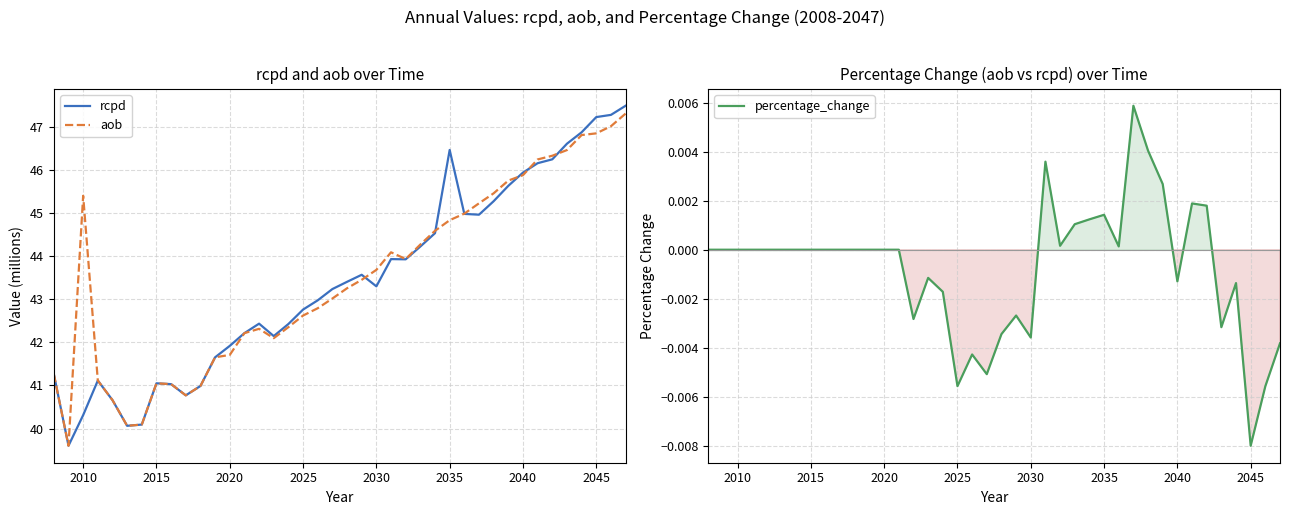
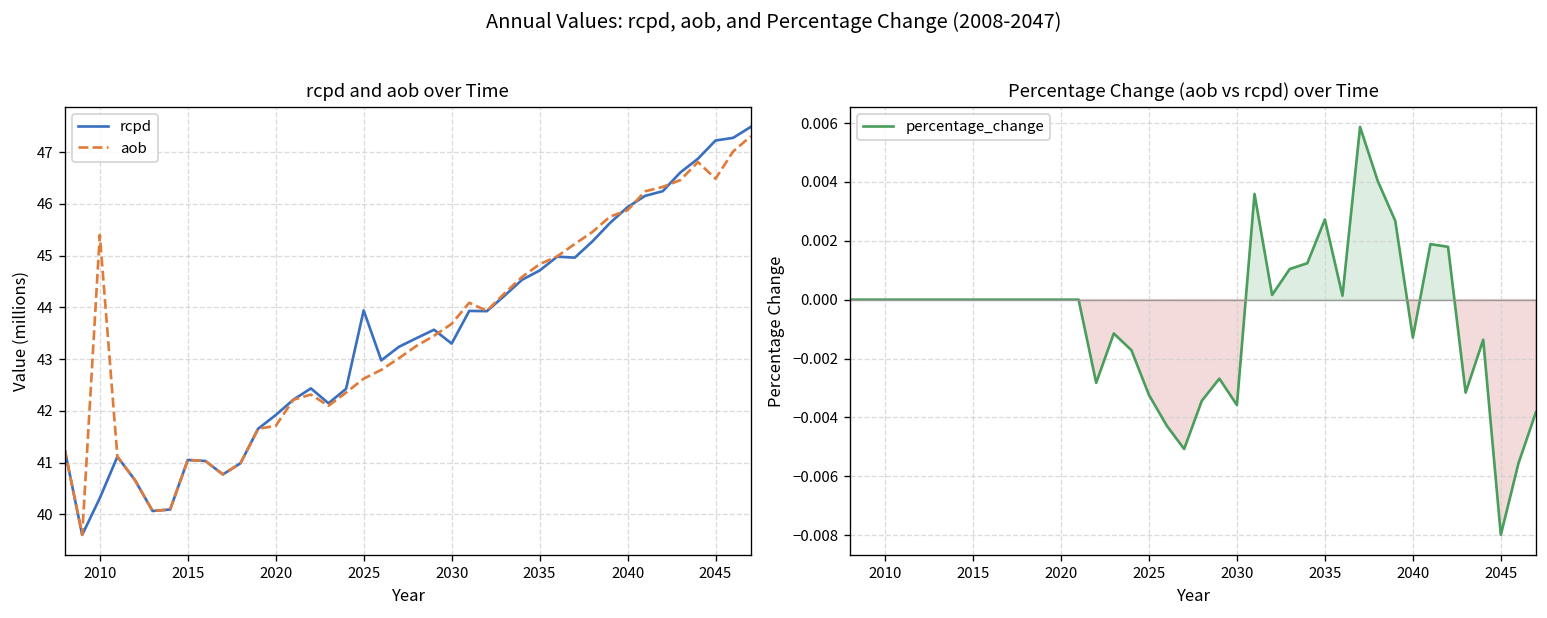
rcpd and aob over Time, rcpd, 2025: 42.8 -> 43.9
rcpd and aob over Time, rcpd, 2035: 46.5 -> 44.7
rcpd and aob over Time, aob, 2045: 46.8 -> 46.5
Percentage Change (aob vs rcpd) over Time, 2025: -0.0056 -> -0.0032
Percentage Change (aob vs rcpd) over Time, 2035: 0.0014 -> 0.0027
